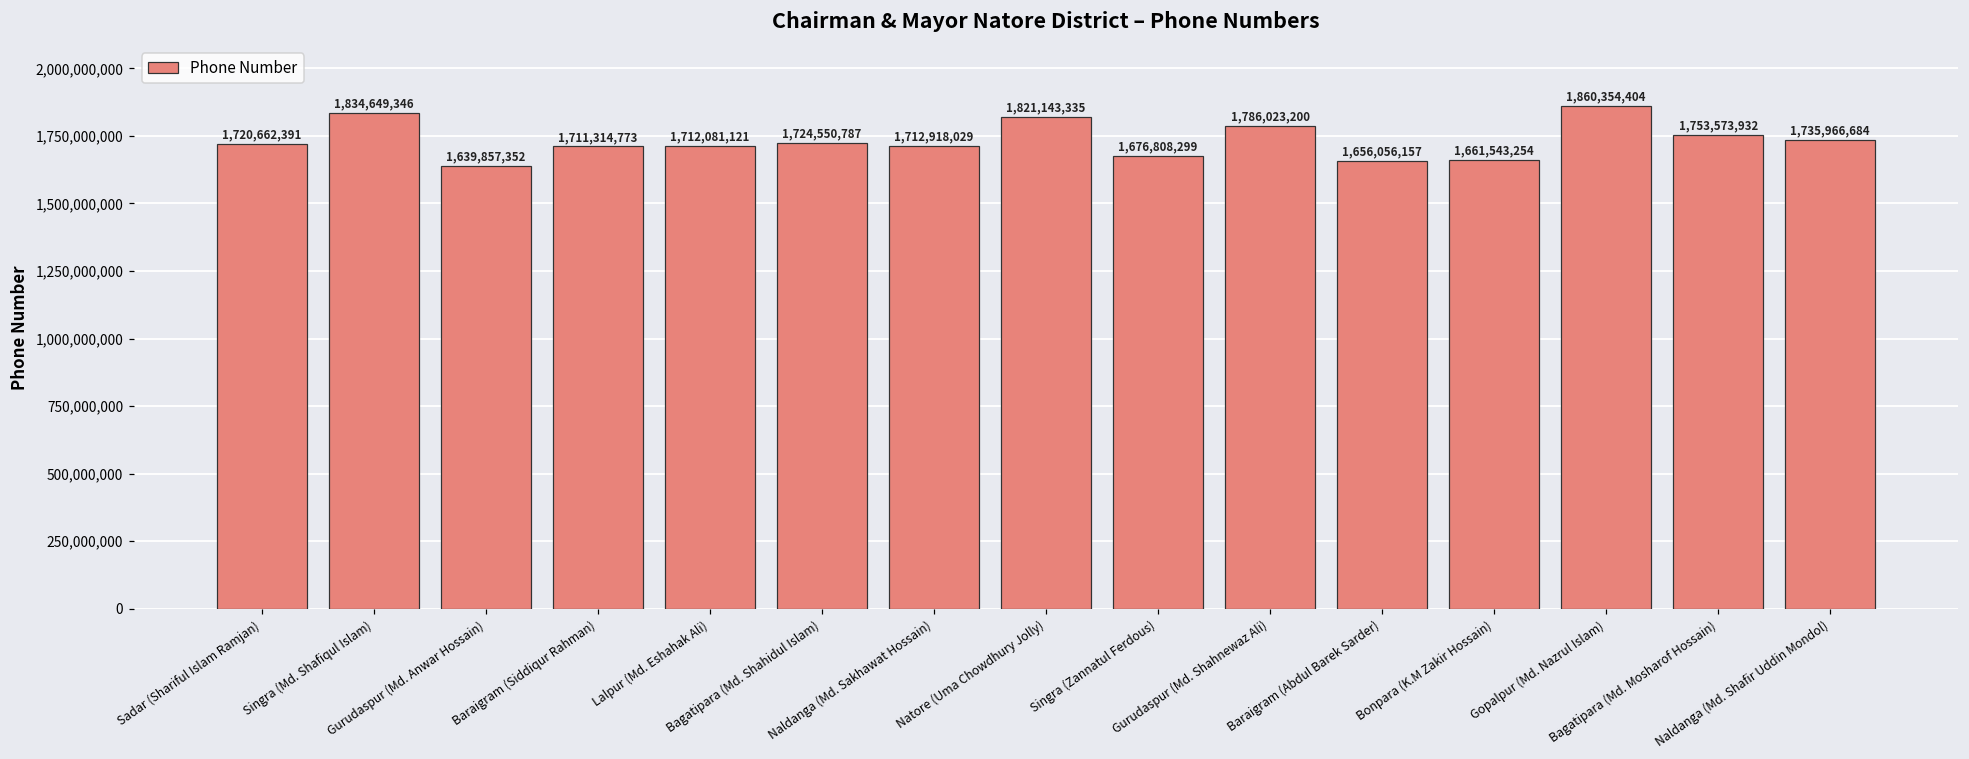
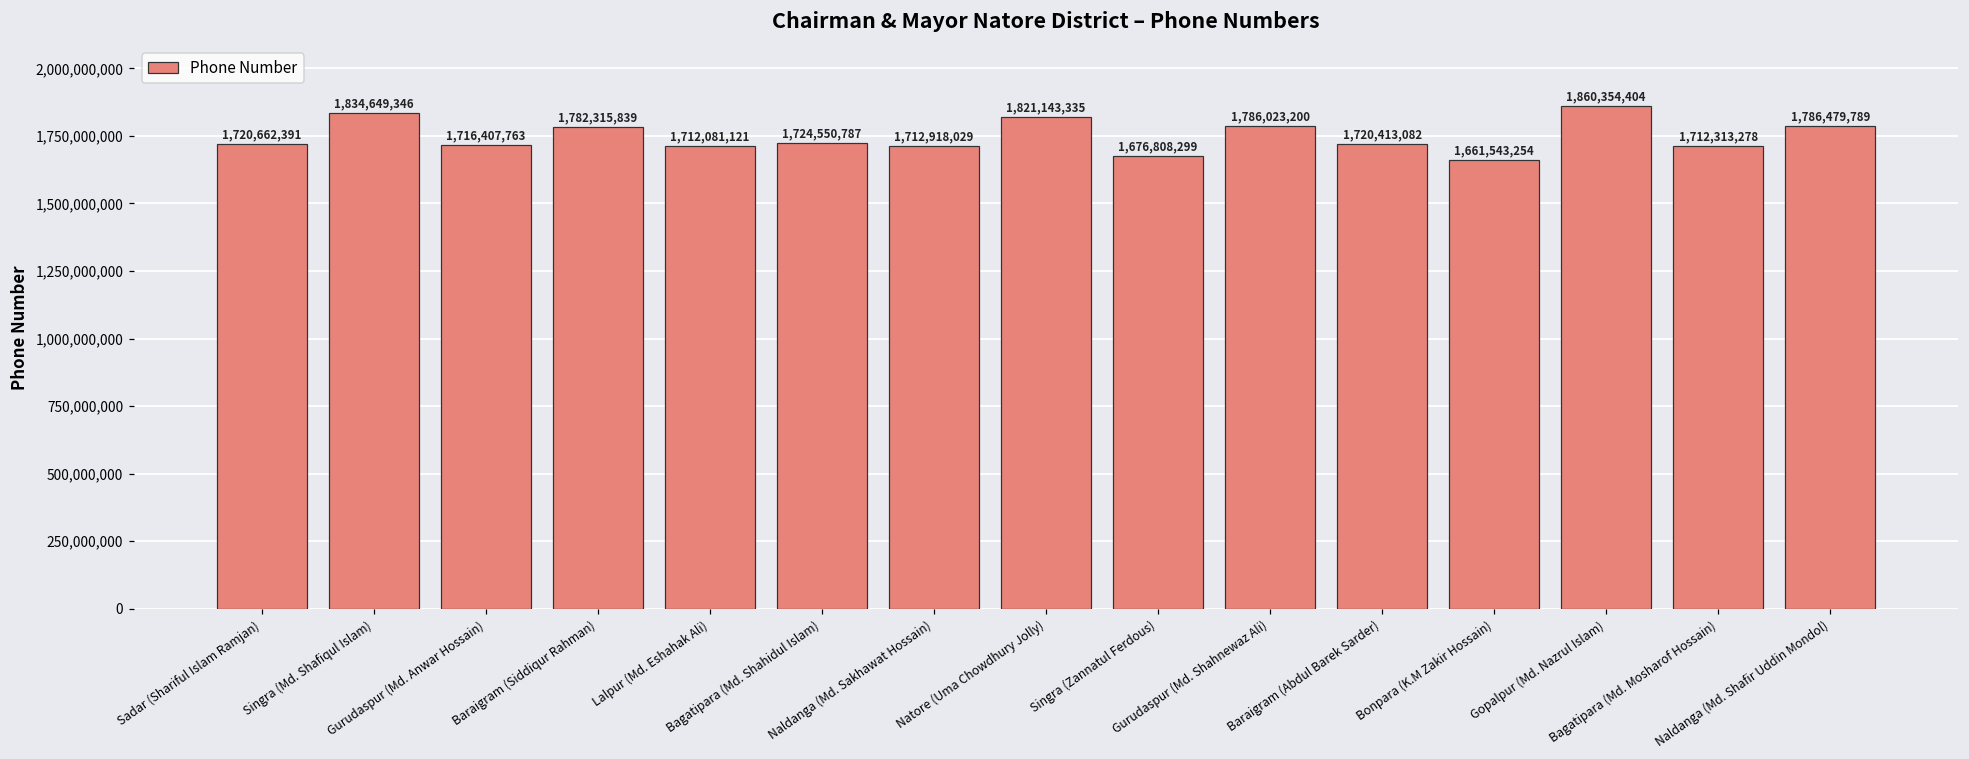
Gurudaspur (Md. Anwar Hossain): 1,639,857,352 -> 1,716,407,763
Baraigram (Siddiqur Rahman): 1,711,314,773 -> 1,782,315,839
Baraigram (Abdul Barek Sarder): 1,656,056,157 -> 1,720,413,082
Bagatipara (Md. Mosharof Hossain): 1,753,573,932 -> 1,712,313,278
Naldanga (Md. Shafir Uddin Mondol): 1,735,966,684 -> 1,786,479,789
